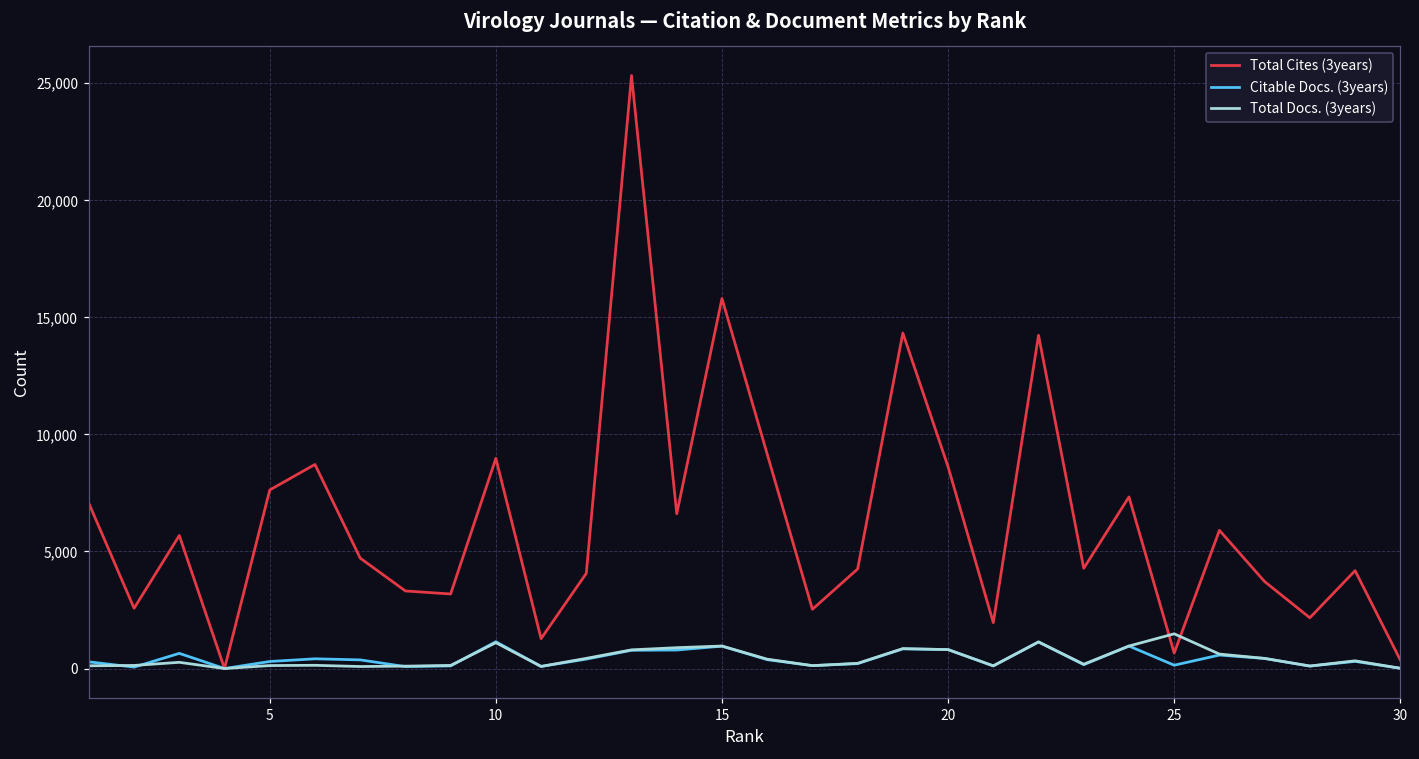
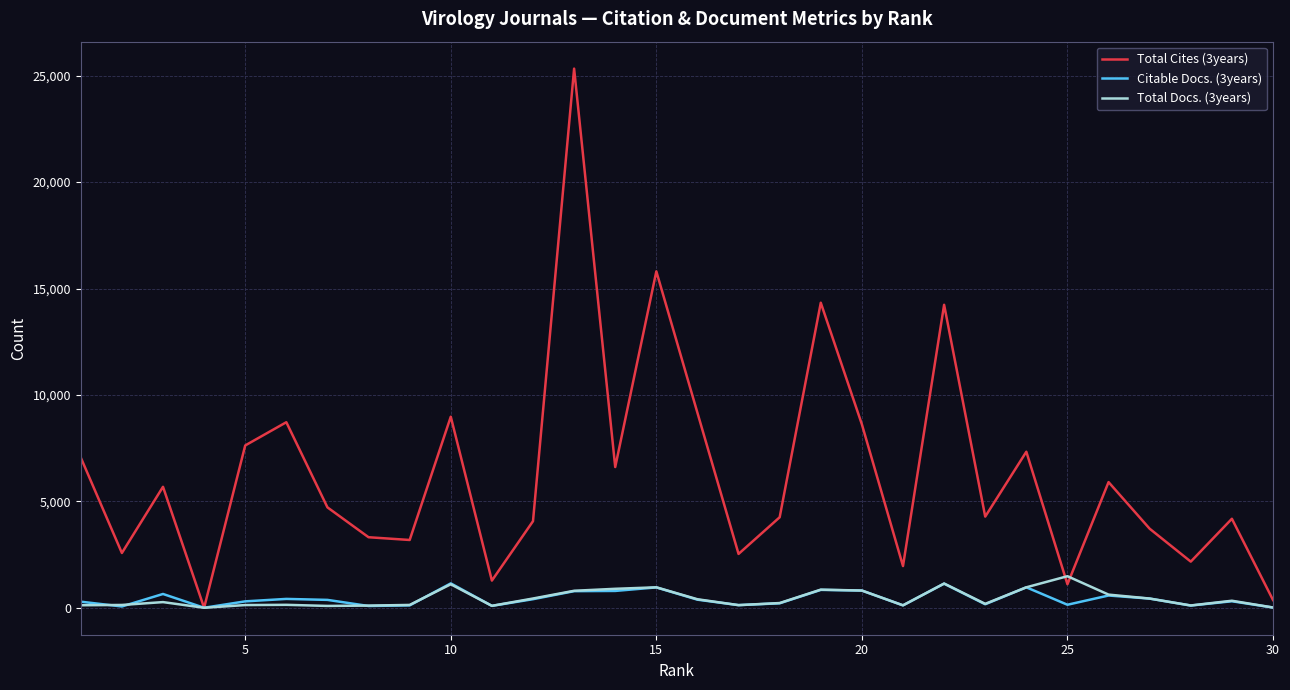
Total Cites (3years), 25: 700 -> 1,100
